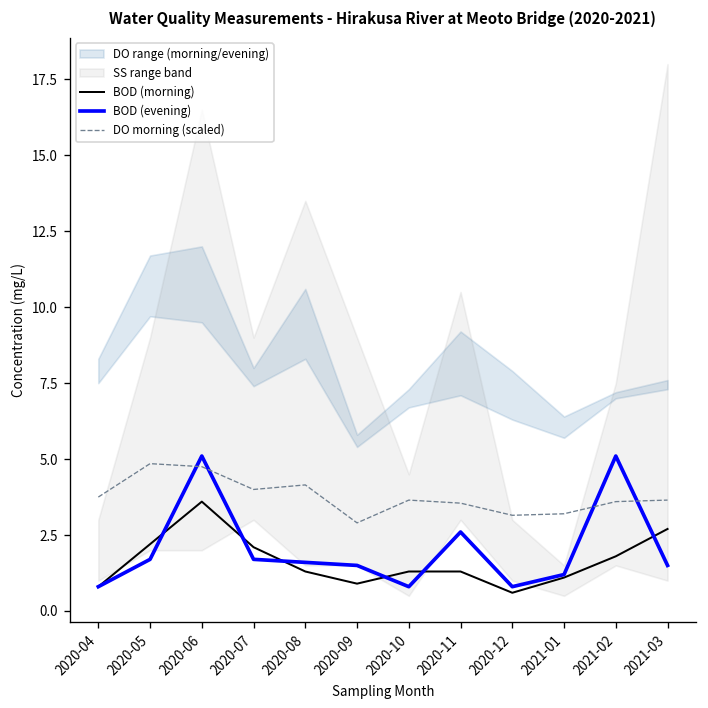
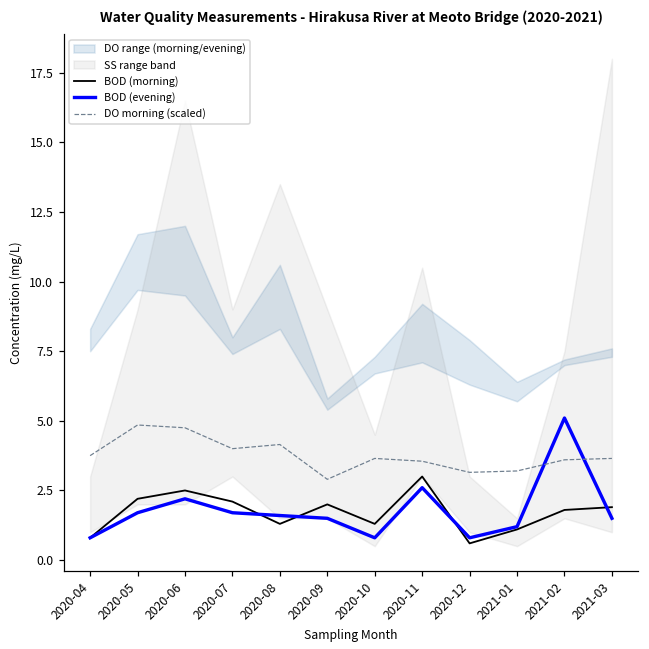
BOD (morning), 2020-06: 3.6 -> 2.5
BOD (evening), 2020-06: 5.1 -> 2.2
BOD (morning), 2020-09: 0.9 -> 2.0
BOD (morning), 2020-11: 1.3 -> 3.0
BOD (morning), 2021-03: 2.7 -> 1.9
